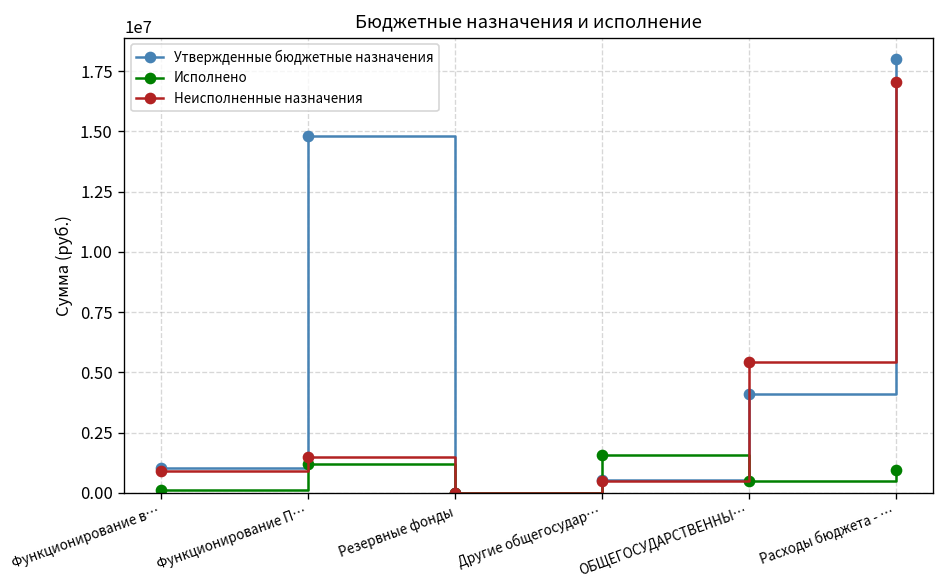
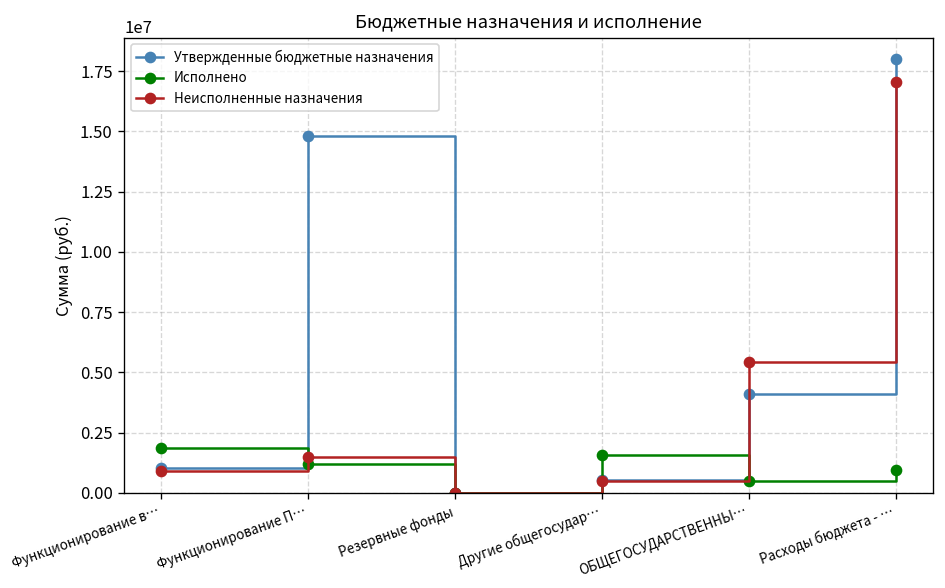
Исполнено, Функционирование в…: 100000 -> 1900000
